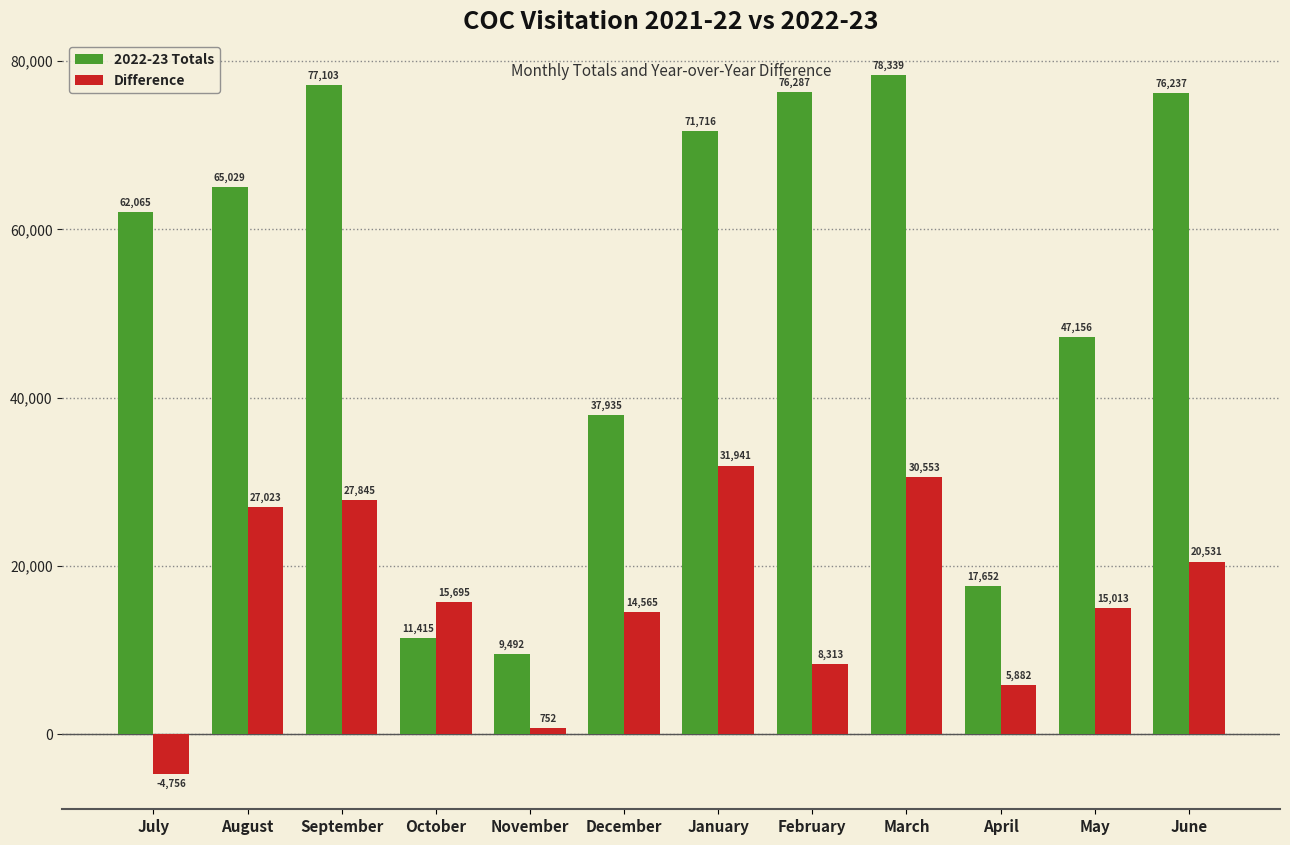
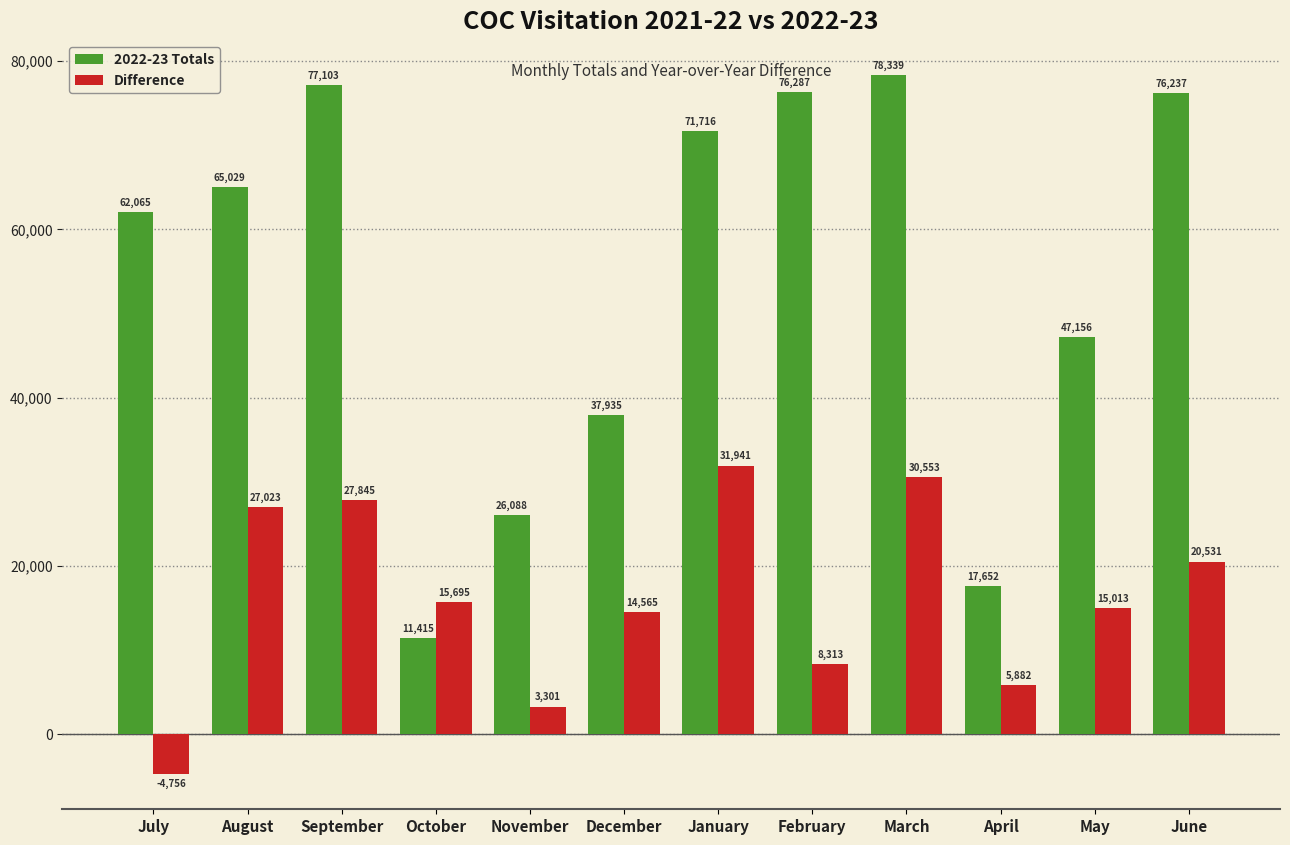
2022-23 Totals, November: 9,492 -> 26,088
Difference, November: 752 -> 3,301
